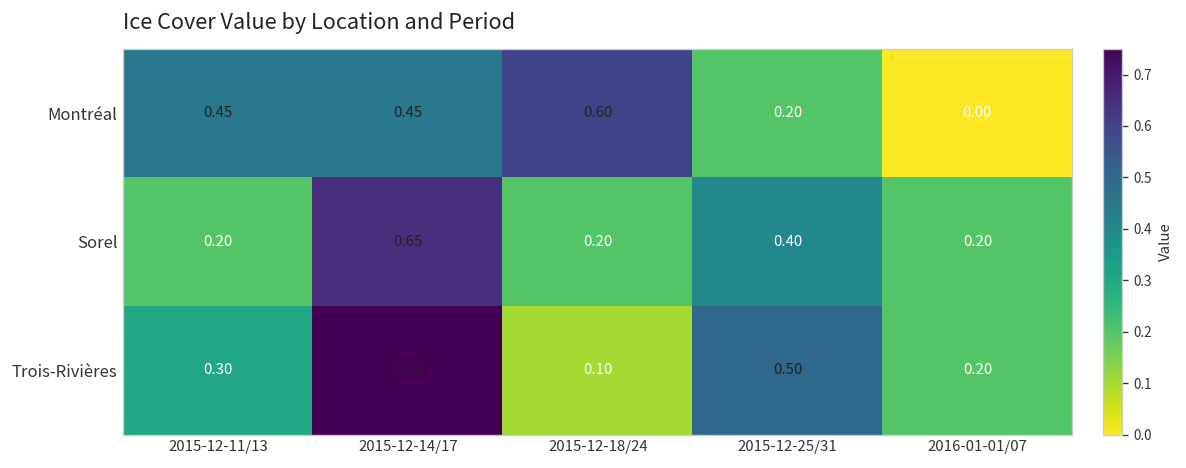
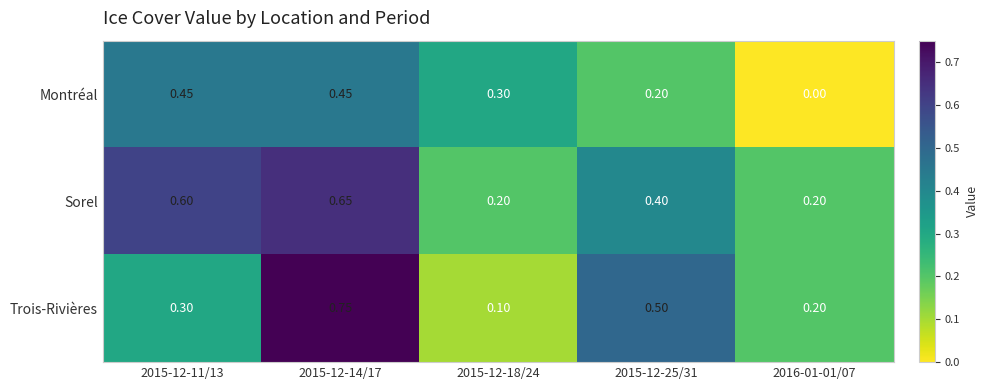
Montréal, 2015-12-18/24: 0.60 -> 0.30
Sorel, 2015-12-11/13: 0.20 -> 0.60
